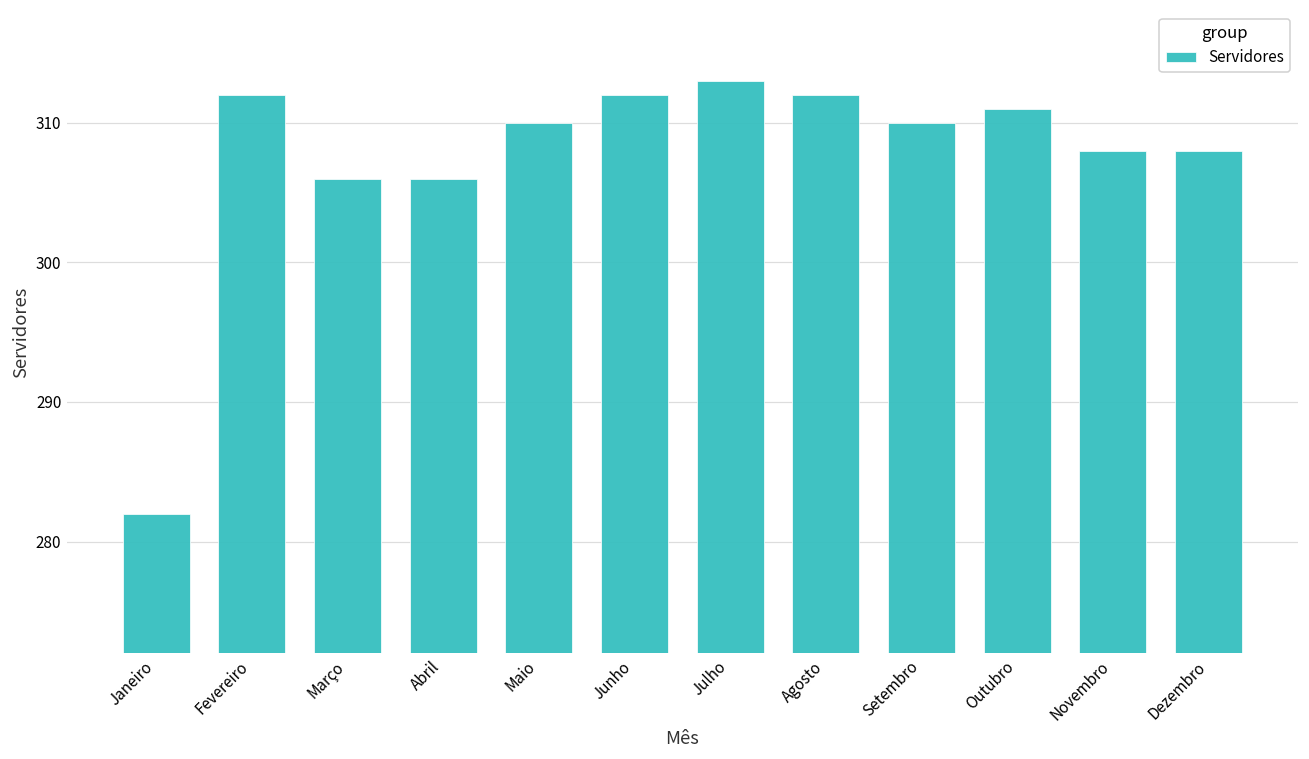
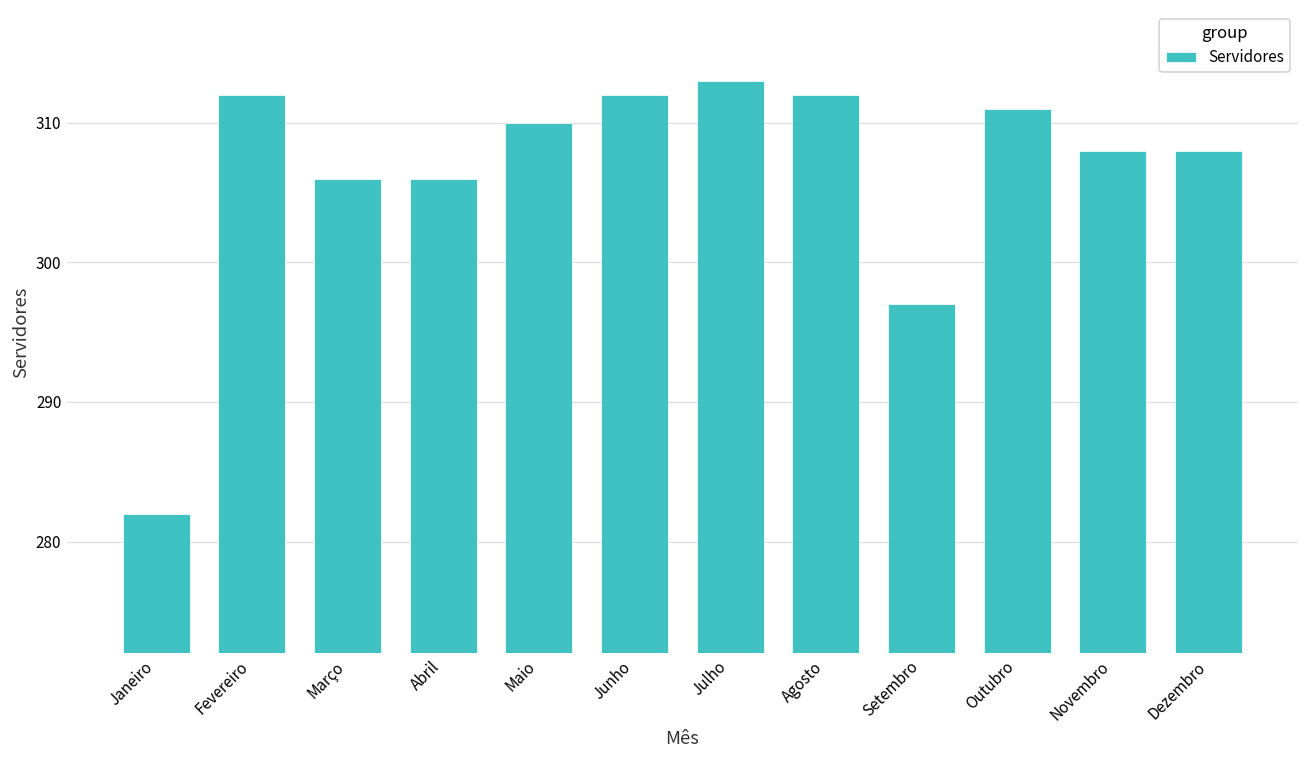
Setembro: 310 -> 297
